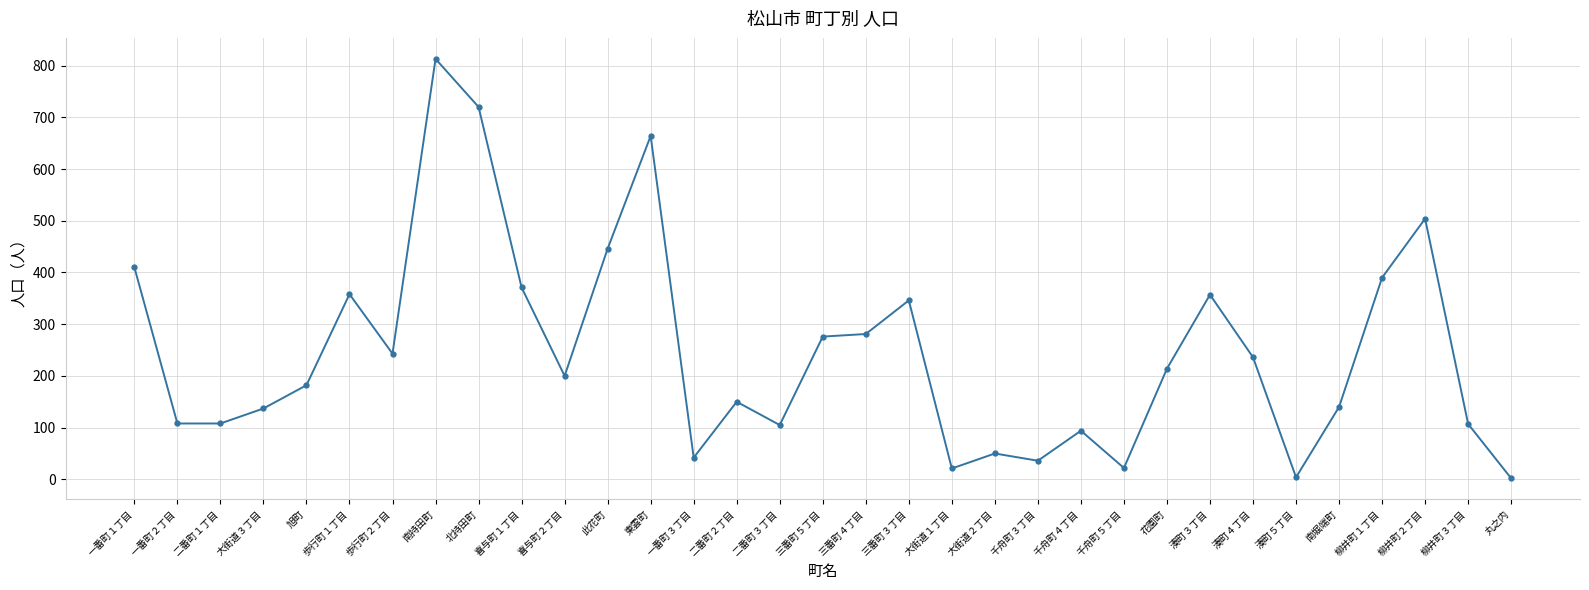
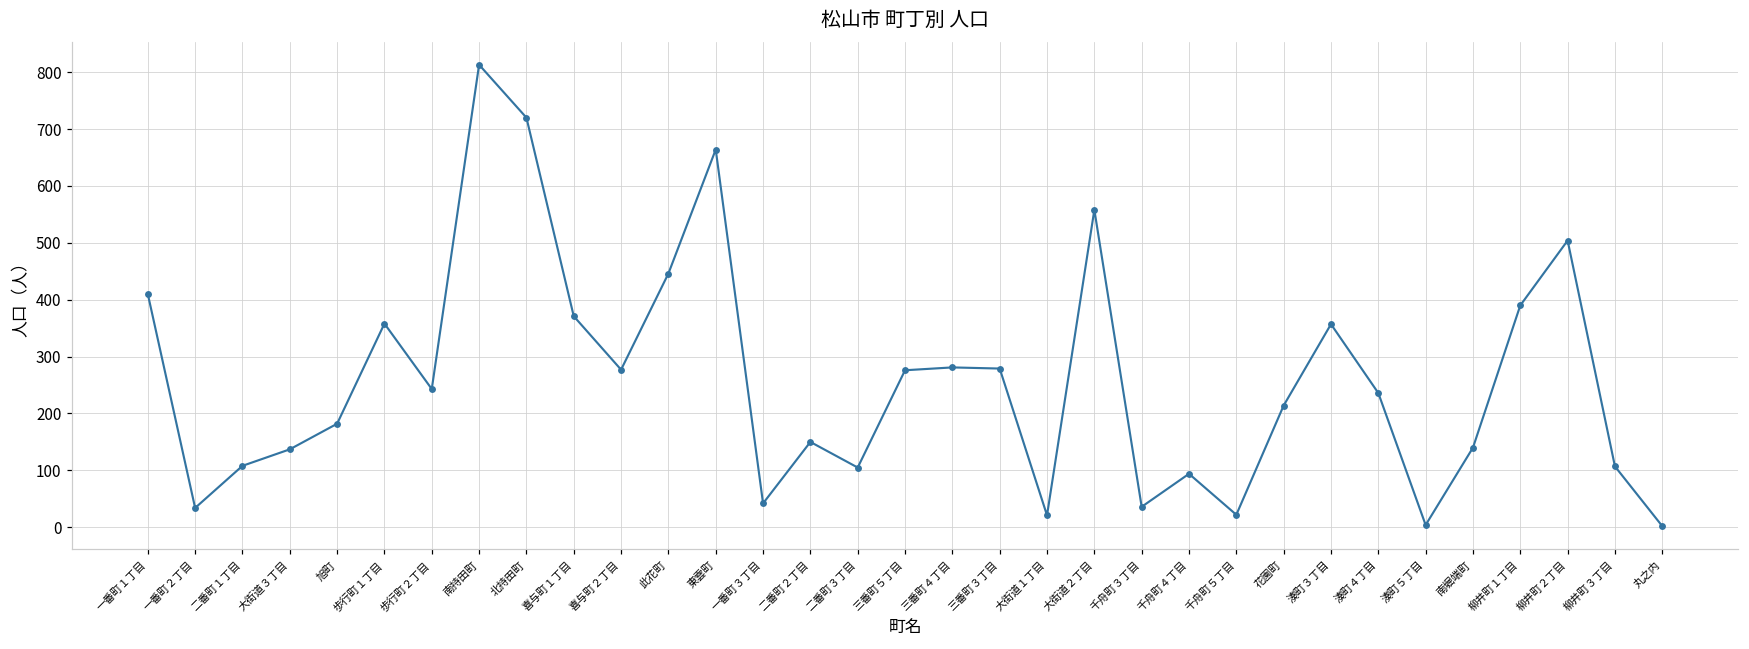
一番町２丁目: 110 -> 30
喜与町２丁目: 200 -> 280
三番町３丁目: 350 -> 280
大街道２丁目: 50 -> 560
